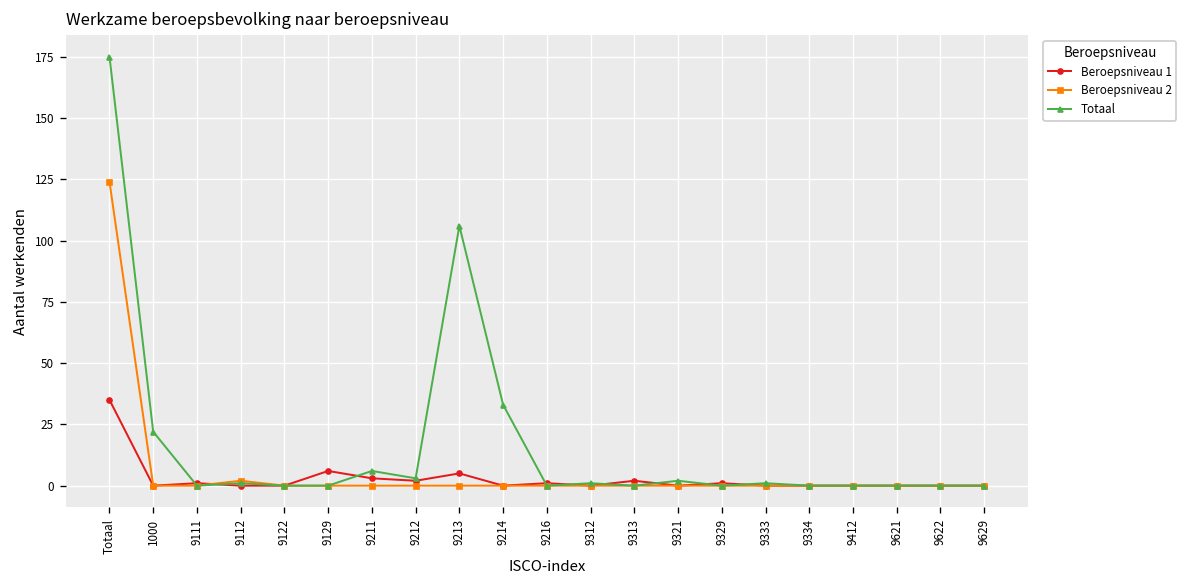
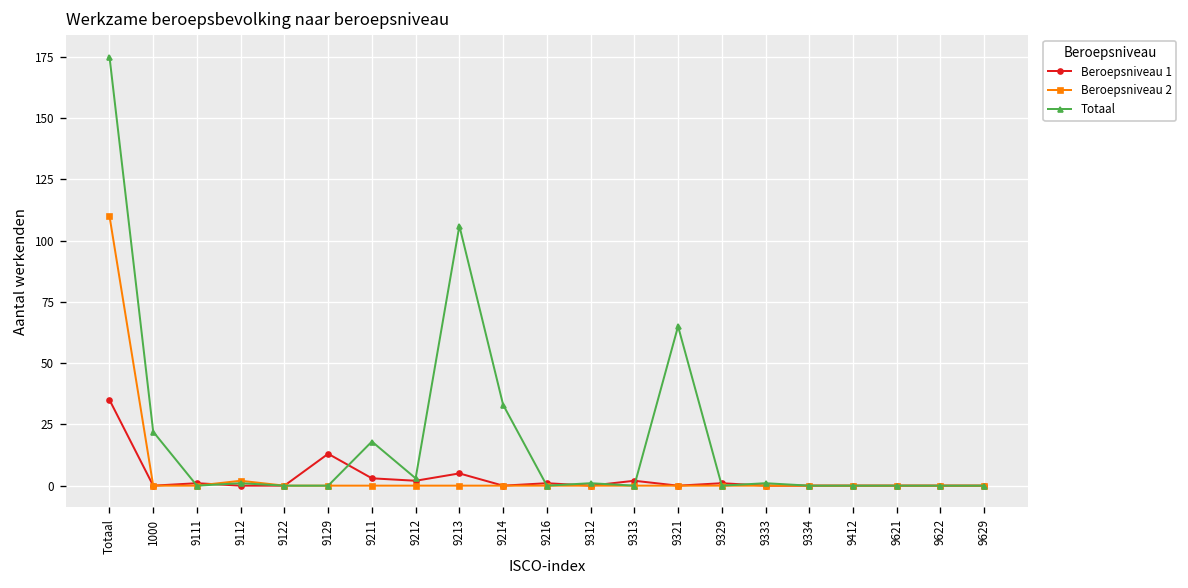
Beroepsniveau 2, Totaal: 124 -> 110
Beroepsniveau 1, 9129: 6 -> 13
Totaal, 9211: 6 -> 18
Totaal, 9321: 2 -> 65
